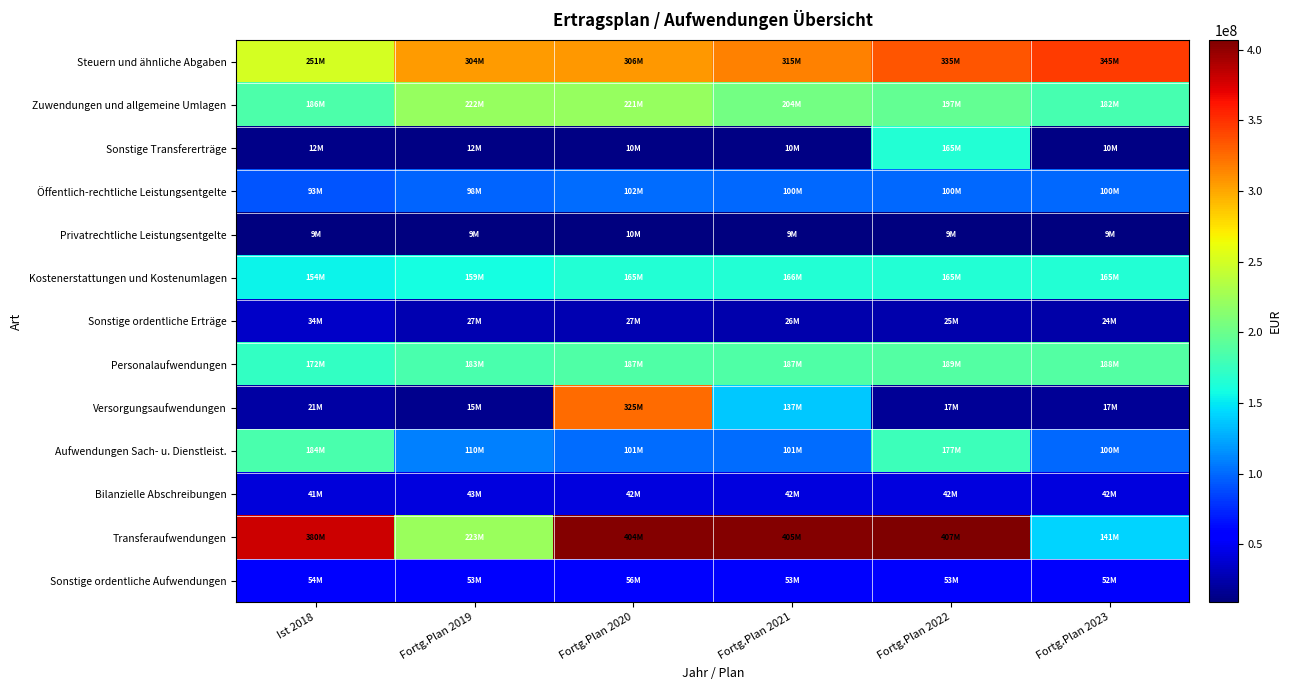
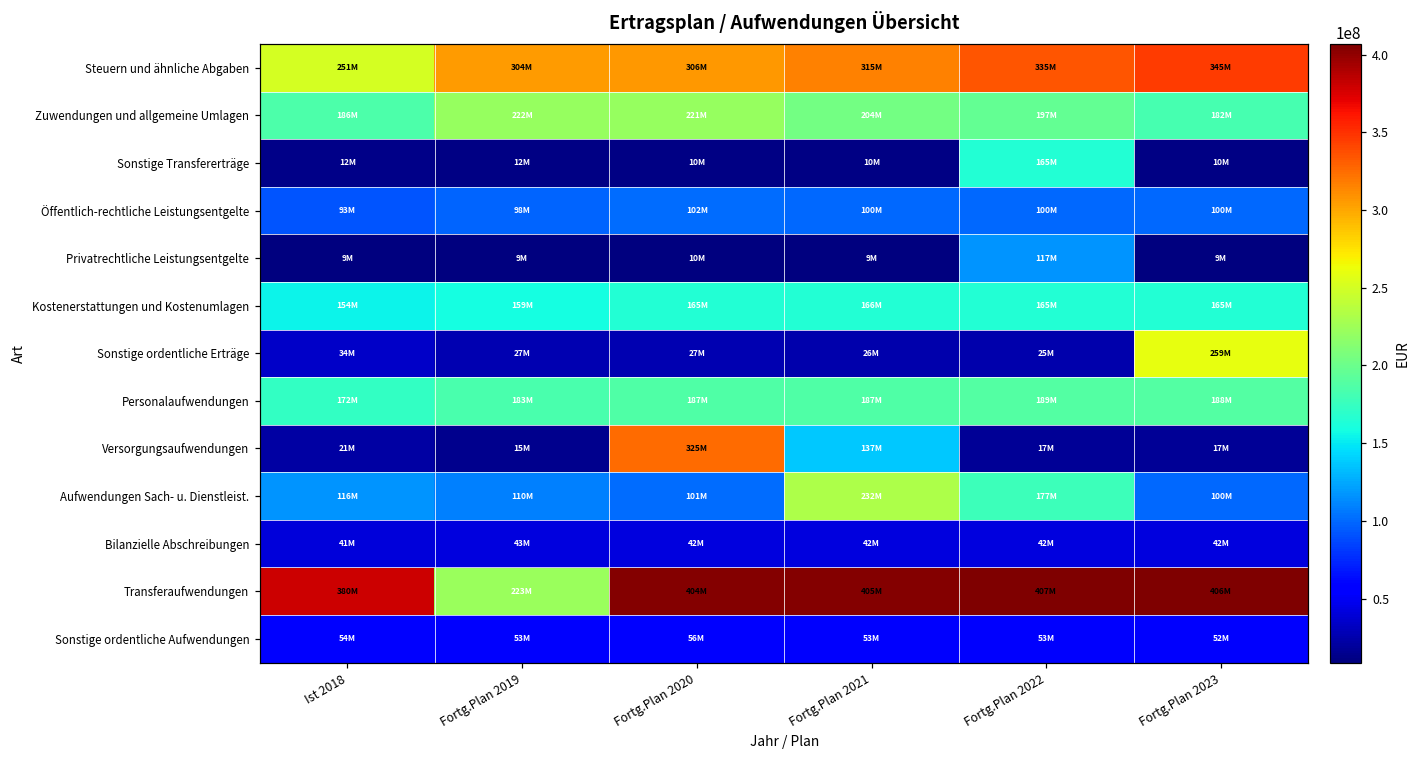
Privatrechtliche Leistungsentgelte, Fortg.Plan 2022: 9M -> 117M
Sonstige ordentliche Erträge, Fortg.Plan 2023: 24M -> 259M
Aufwendungen Sach- u. Dienstleist., Ist 2018: 184M -> 116M
Aufwendungen Sach- u. Dienstleist., Fortg.Plan 2021: 101M -> 232M
Transferaufwendungen, Fortg.Plan 2023: 141M -> 406M
